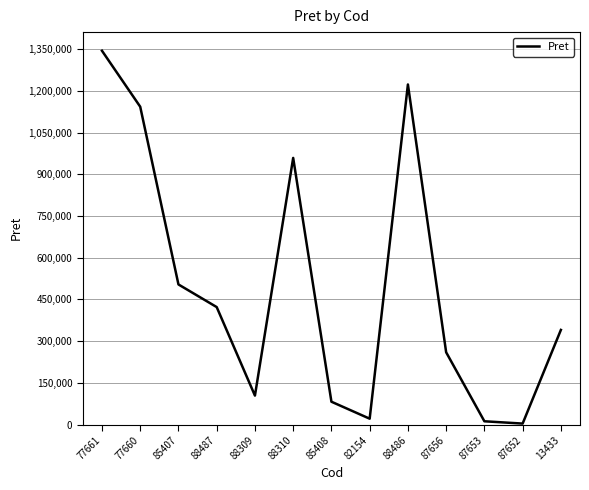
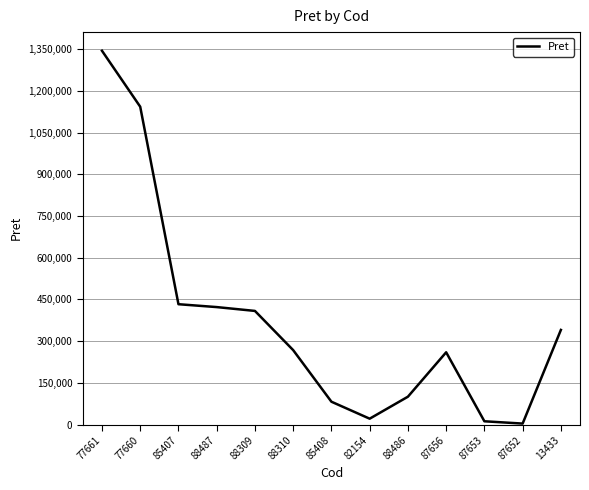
85407: 500,000 -> 430,000
88309: 100,000 -> 410,000
88310: 960,000 -> 270,000
88486: 1,220,000 -> 100,000
